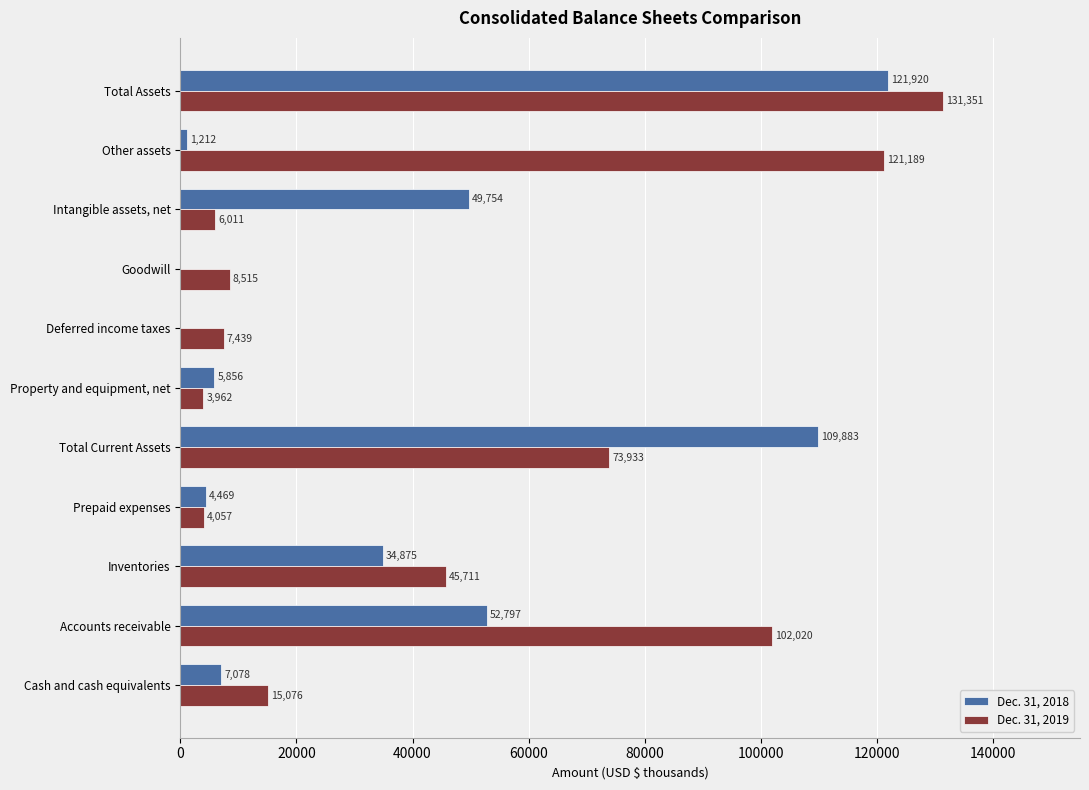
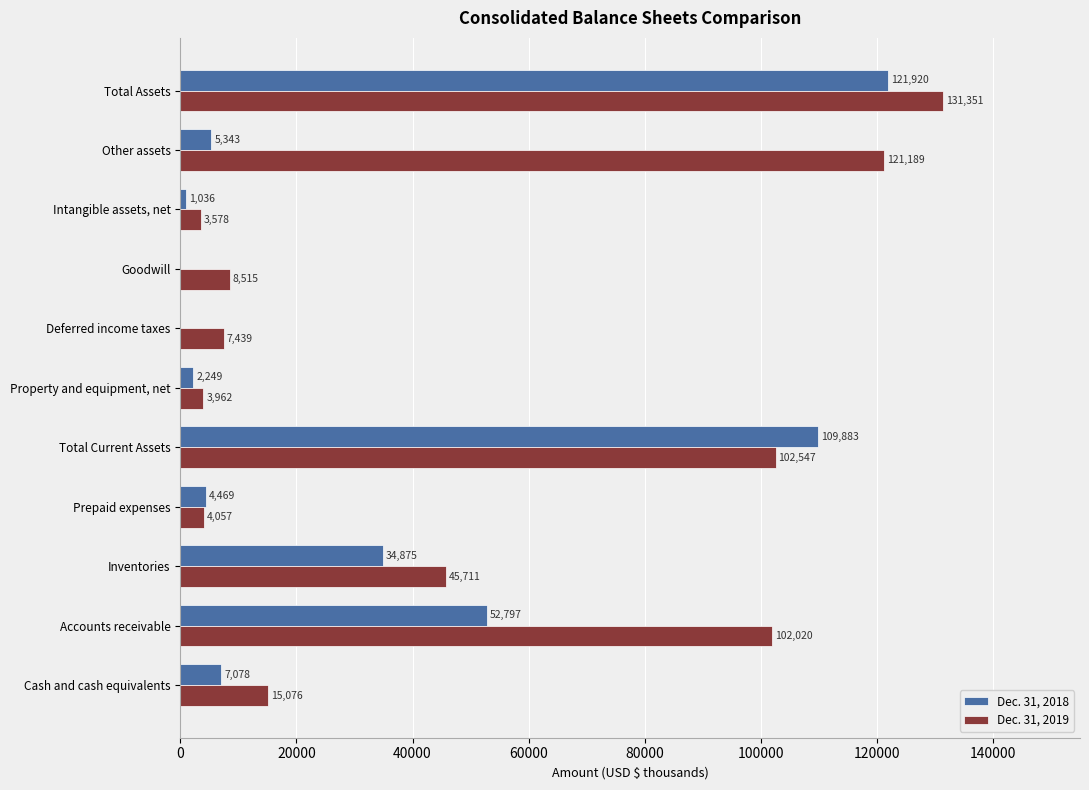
Dec. 31, 2018, Other assets: 1,212 -> 5,343
Dec. 31, 2018, Intangible assets, net: 49,754 -> 1,036
Dec. 31, 2019, Intangible assets, net: 6,011 -> 3,578
Dec. 31, 2018, Property and equipment, net: 5,856 -> 2,249
Dec. 31, 2019, Total Current Assets: 73,933 -> 102,547
